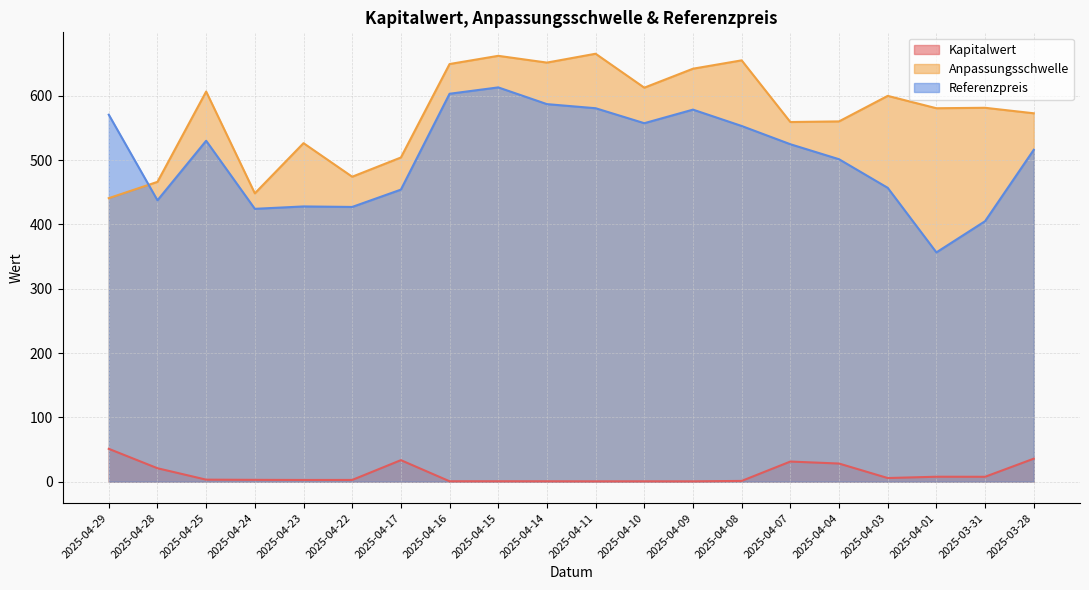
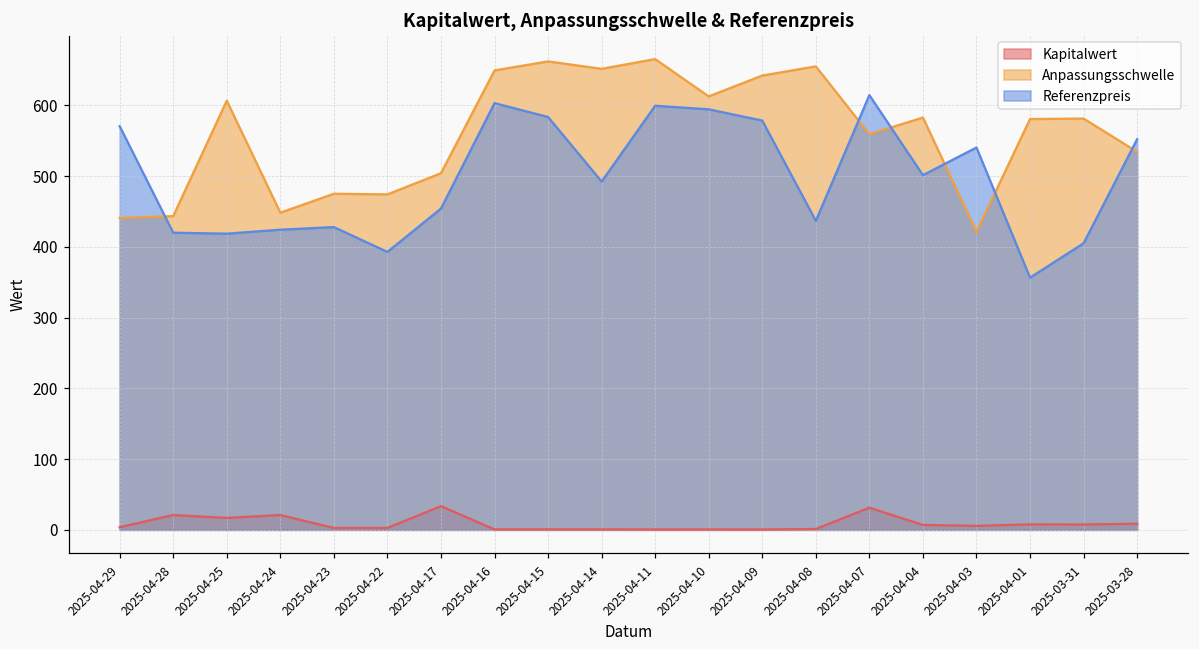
Kapitalwert, 2025-04-29: 50 -> 0
Anpassungsschwelle, 2025-04-28: 470 -> 440
Referenzpreis, 2025-04-28: 440 -> 420
Kapitalwert, 2025-04-25: 0 -> 20
Referenzpreis, 2025-04-25: 530 -> 420
Kapitalwert, 2025-04-24: 0 -> 20
Anpassungsschwelle, 2025-04-23: 530 -> 480
Referenzpreis, 2025-04-22: 430 -> 390
Referenzpreis, 2025-04-15: 610 -> 580
Referenzpreis, 2025-04-14: 590 -> 490
Referenzpreis, 2025-04-11: 580 -> 600
Referenzpreis, 2025-04-10: 560 -> 590
Referenzpreis, 2025-04-08: 550 -> 440
Referenzpreis, 2025-04-07: 520 -> 610
Kapitalwert, 2025-04-04: 30 -> 10
Anpassungsschwelle, 2025-04-04: 560 -> 580
Anpassungsschwelle, 2025-04-03: 600 -> 420
Referenzpreis, 2025-04-03: 460 -> 540
Kapitalwert, 2025-03-28: 40 -> 10
Anpassungsschwelle, 2025-03-28: 570 -> 530
Referenzpreis, 2025-03-28: 520 -> 550
